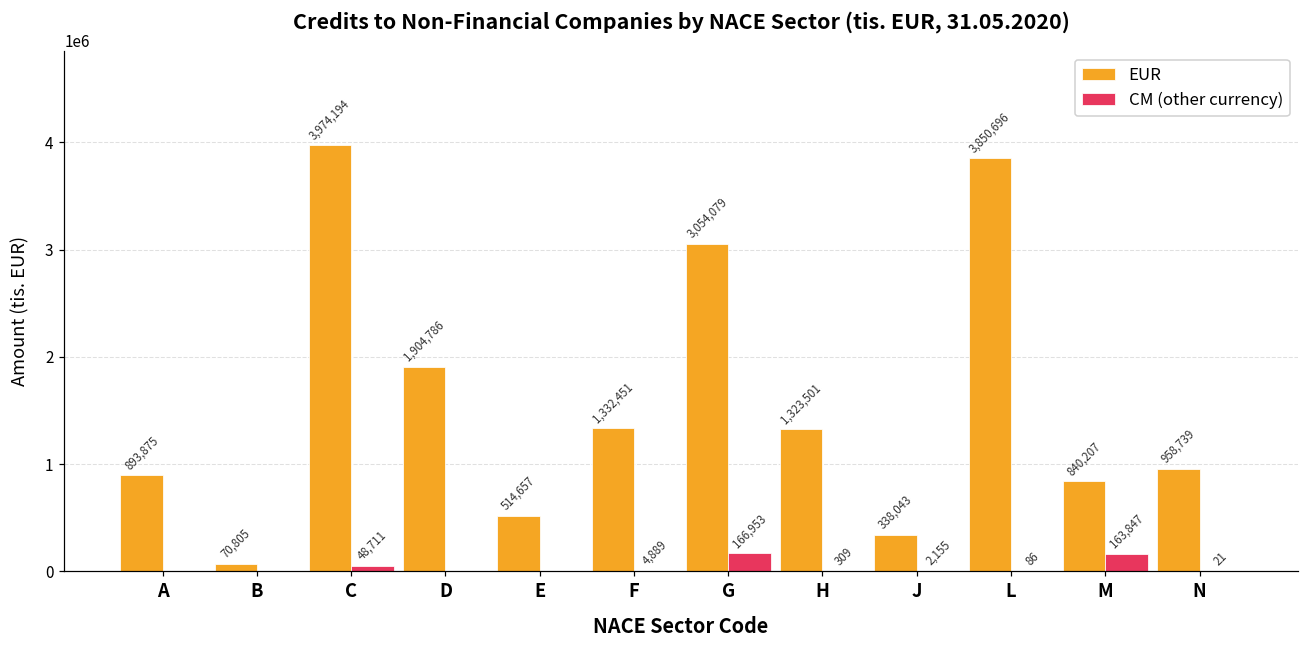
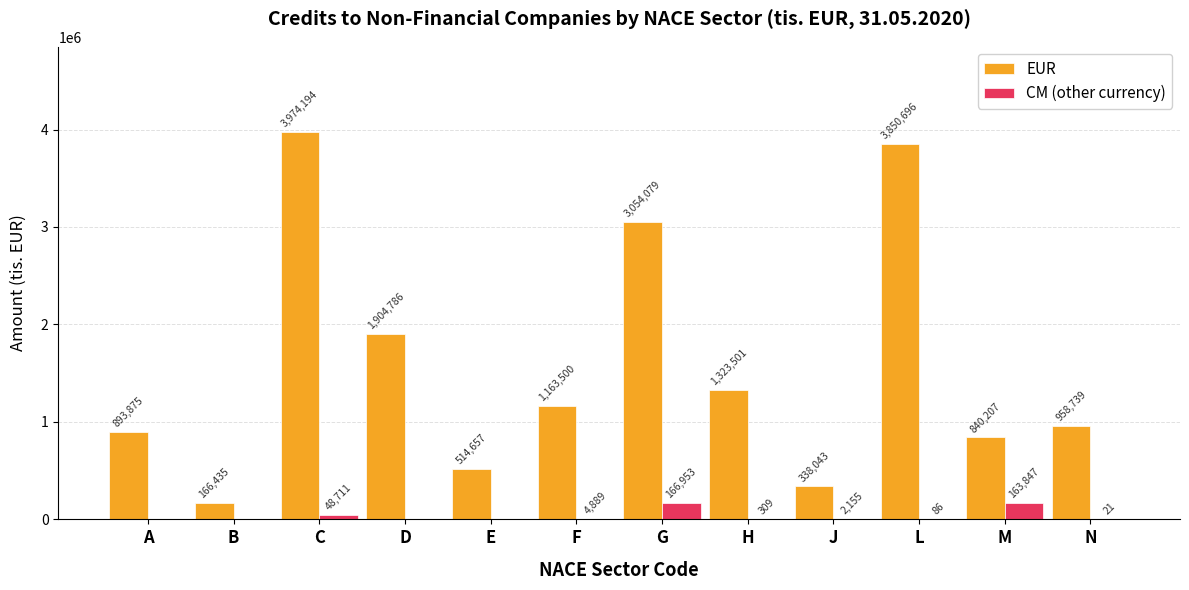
EUR, B: 70,805 -> 166,435
EUR, F: 1,332,451 -> 1,163,500
